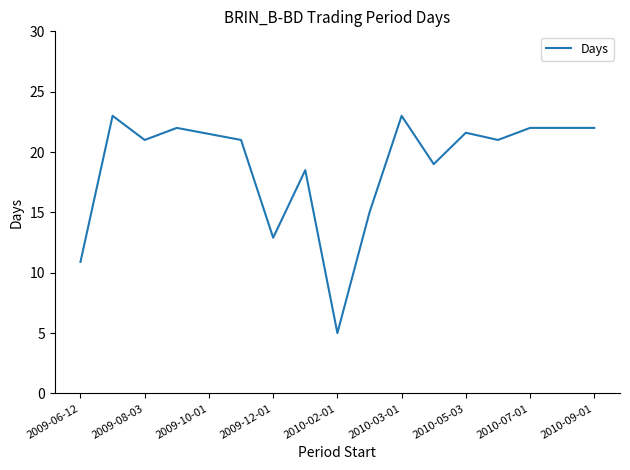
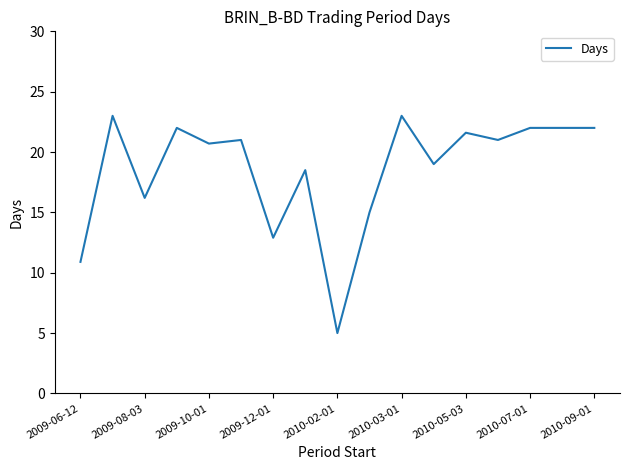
2009-08-03: 21.0 -> 16.2
2009-10-01: 21.5 -> 20.7
